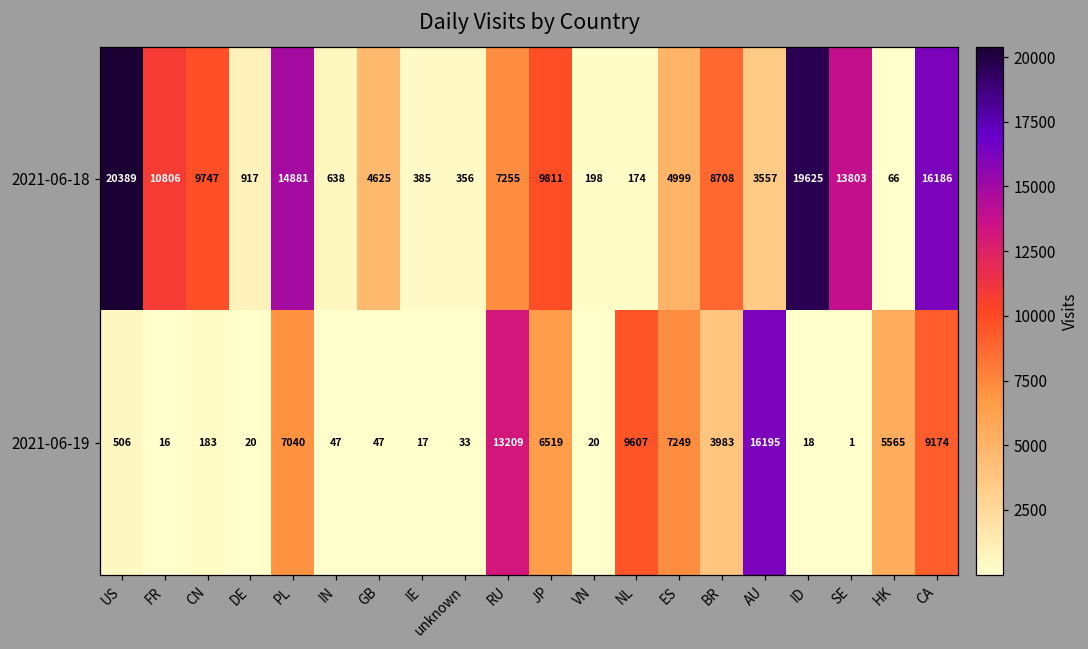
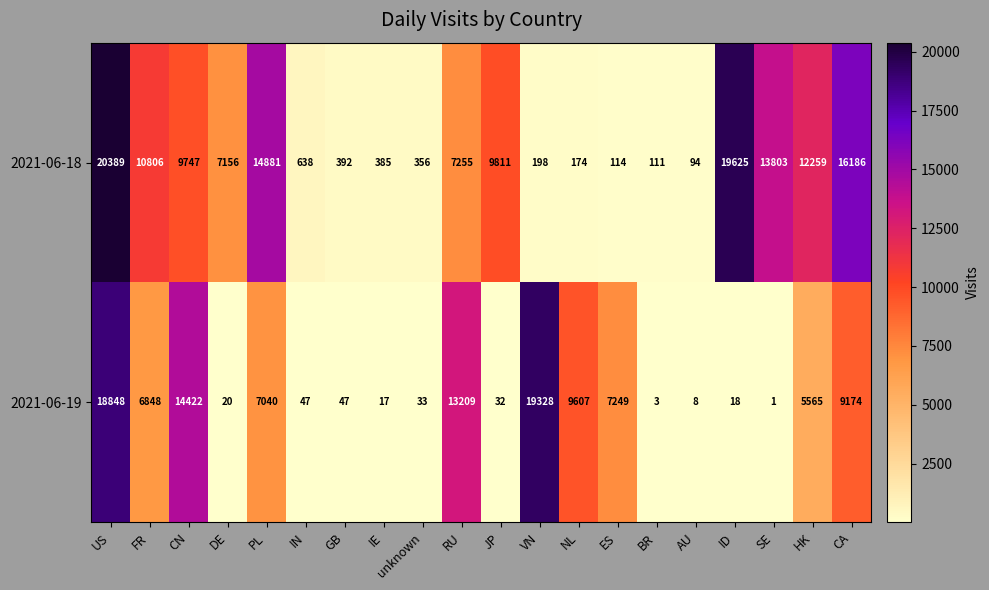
2021-06-18, DE: 917 -> 7156
2021-06-18, GB: 4625 -> 392
2021-06-18, ES: 4999 -> 114
2021-06-18, BR: 8708 -> 111
2021-06-18, AU: 3557 -> 94
2021-06-18, HK: 66 -> 12259
2021-06-19, US: 506 -> 18848
2021-06-19, FR: 16 -> 6848
2021-06-19, CN: 183 -> 14422
2021-06-19, JP: 6519 -> 32
2021-06-19, VN: 20 -> 19328
2021-06-19, BR: 3983 -> 3
2021-06-19, AU: 16195 -> 8
